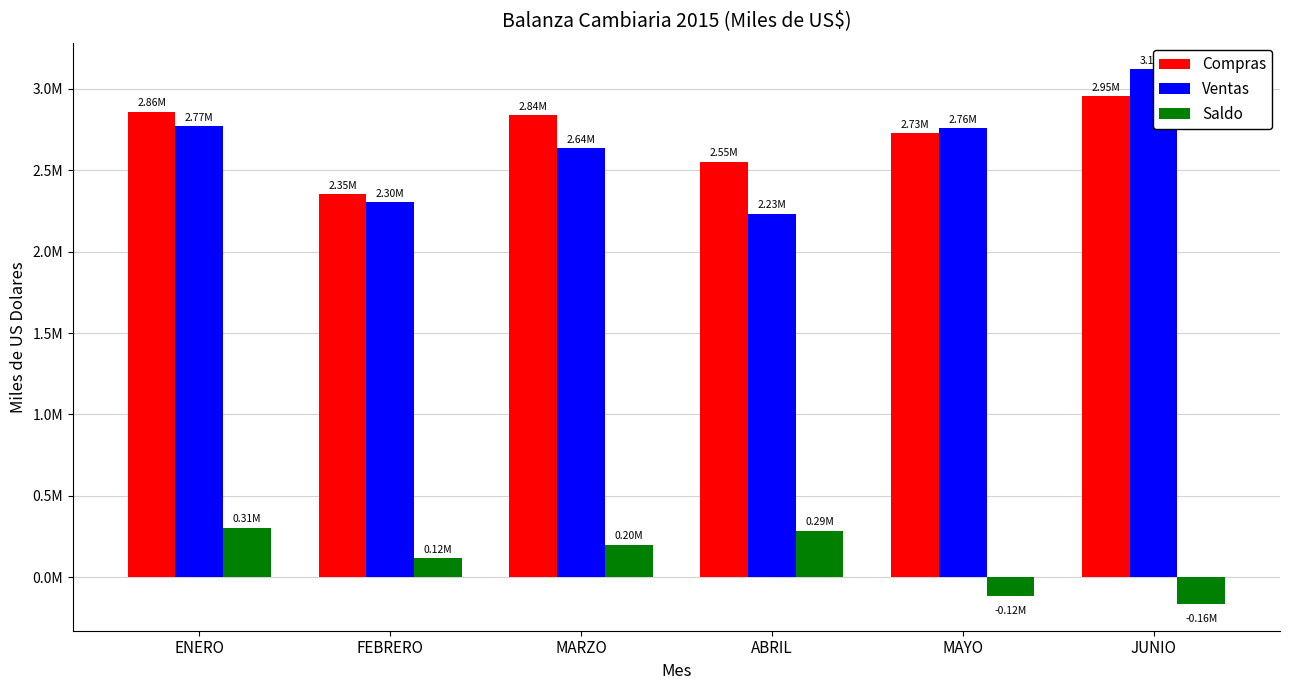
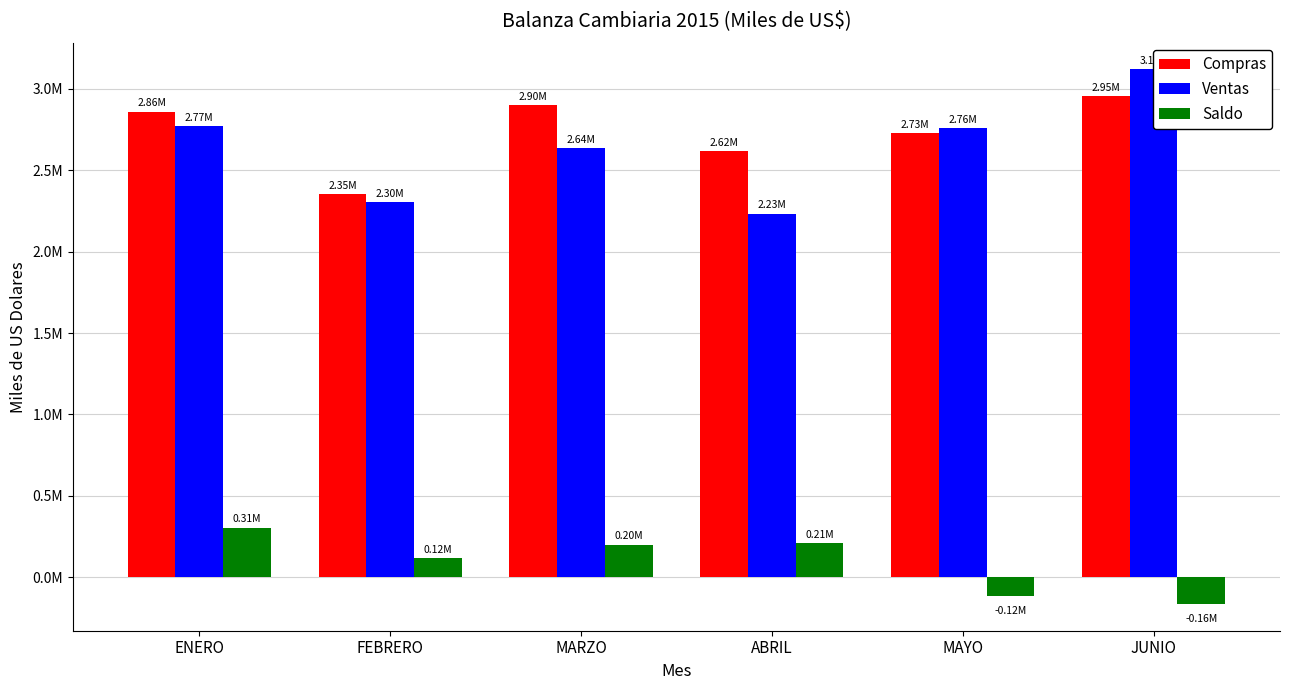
Compras, MARZO: 2.84M -> 2.90M
Compras, ABRIL: 2.55M -> 2.62M
Saldo, ABRIL: 0.29M -> 0.21M
